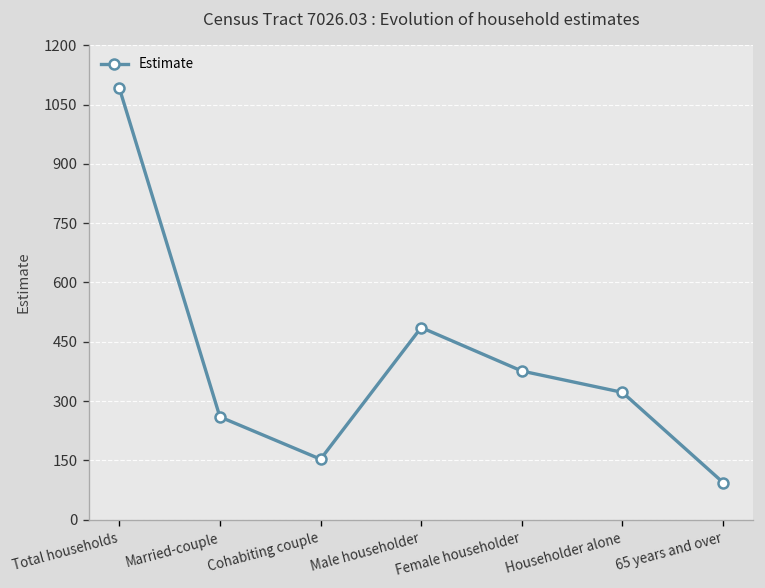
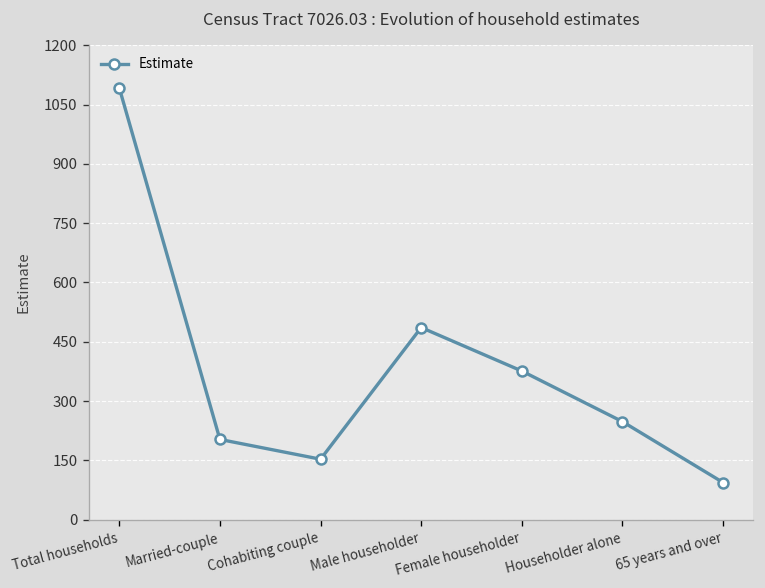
Married-couple: 260 -> 200
Householder alone: 320 -> 250
